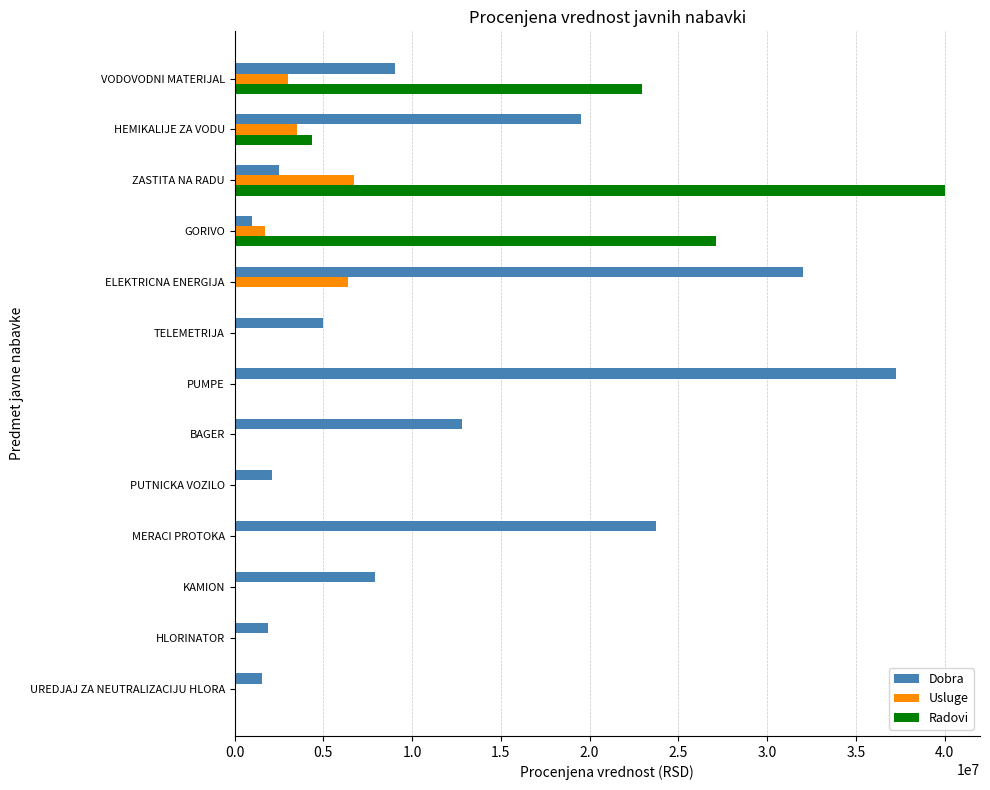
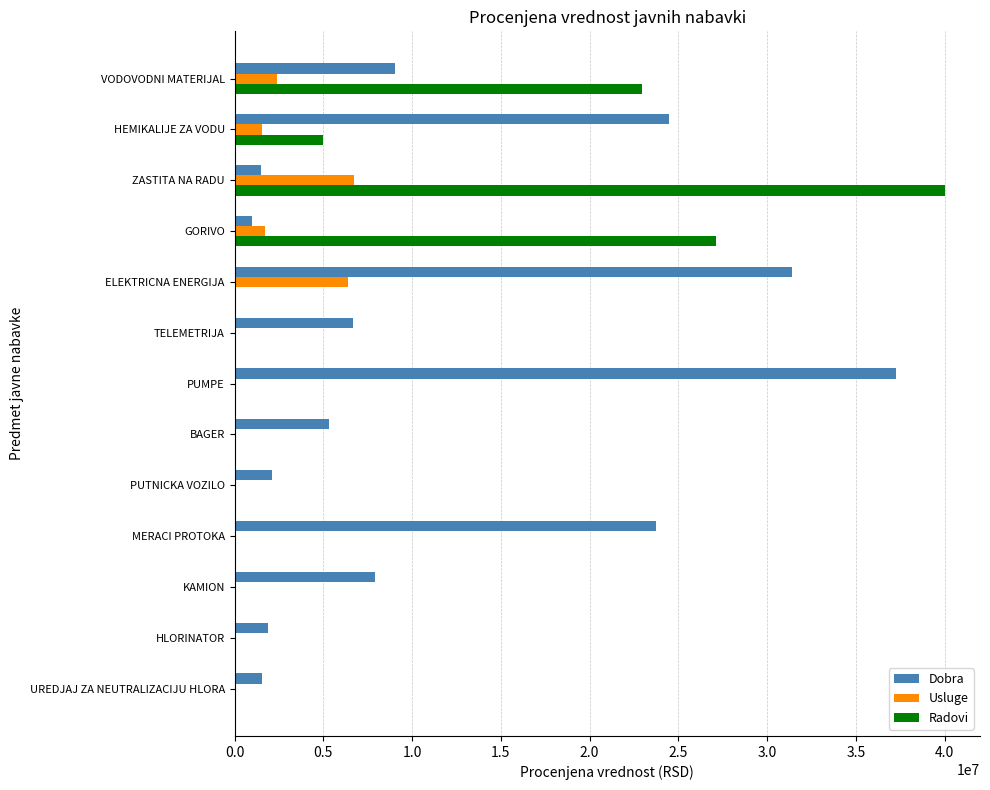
Usluge, VODOVODNI MATERIJAL: 3000000 -> 2400000
Dobra, HEMIKALIJE ZA VODU: 19500000 -> 24500000
Usluge, HEMIKALIJE ZA VODU: 3500000 -> 1500000
Radovi, HEMIKALIJE ZA VODU: 4400000 -> 5000000
Dobra, ZASTITA NA RADU: 2500000 -> 1500000
Dobra, ELEKTRICNA ENERGIJA: 32000000 -> 31400000
Dobra, TELEMETRIJA: 5000000 -> 6700000
Dobra, BAGER: 12800000 -> 5300000
